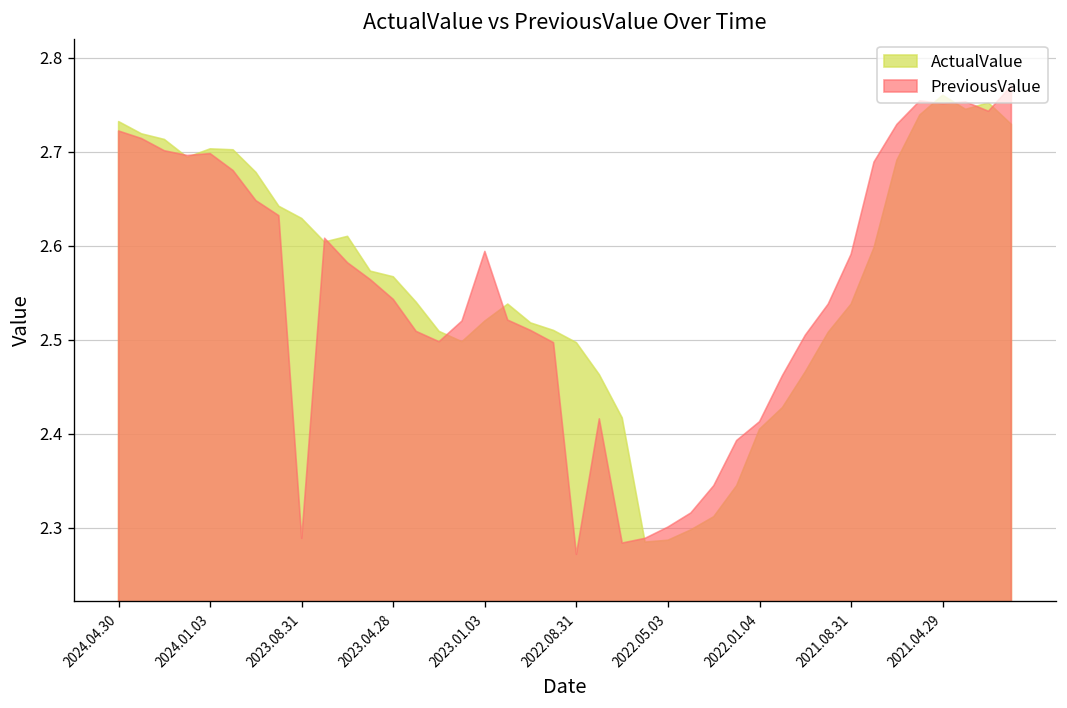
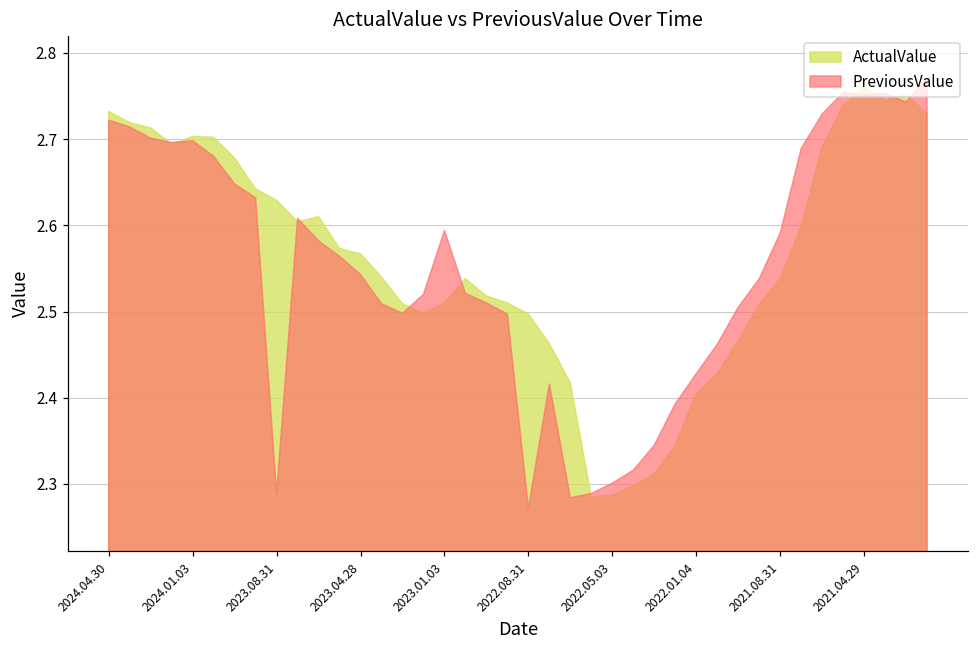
ActualValue, 2023.01.03: 2.52 -> 2.51
PreviousValue, 2022.01.04: 2.41 -> 2.43
